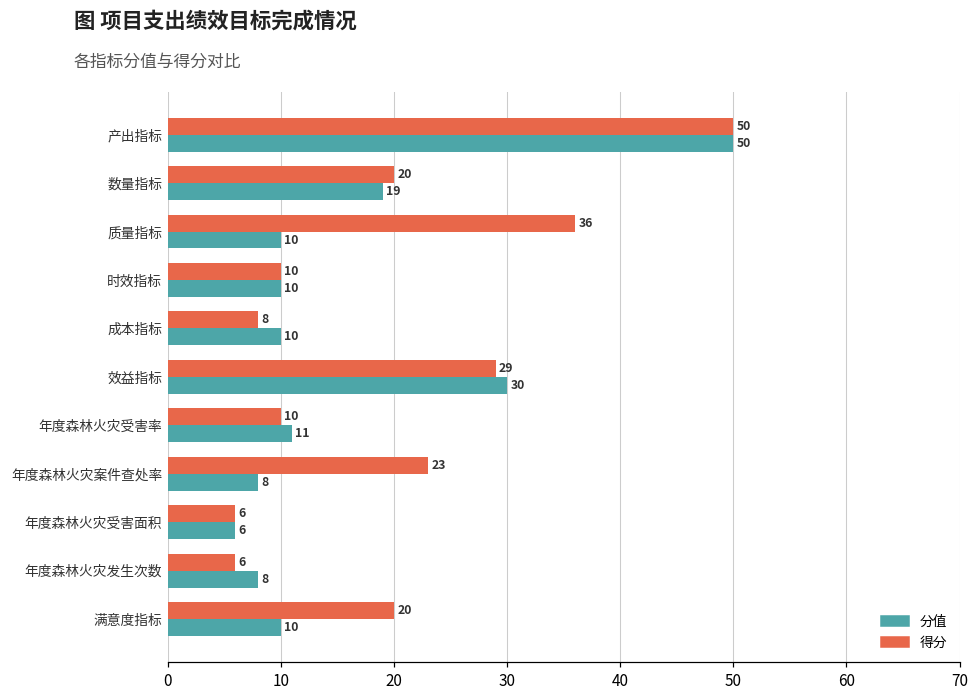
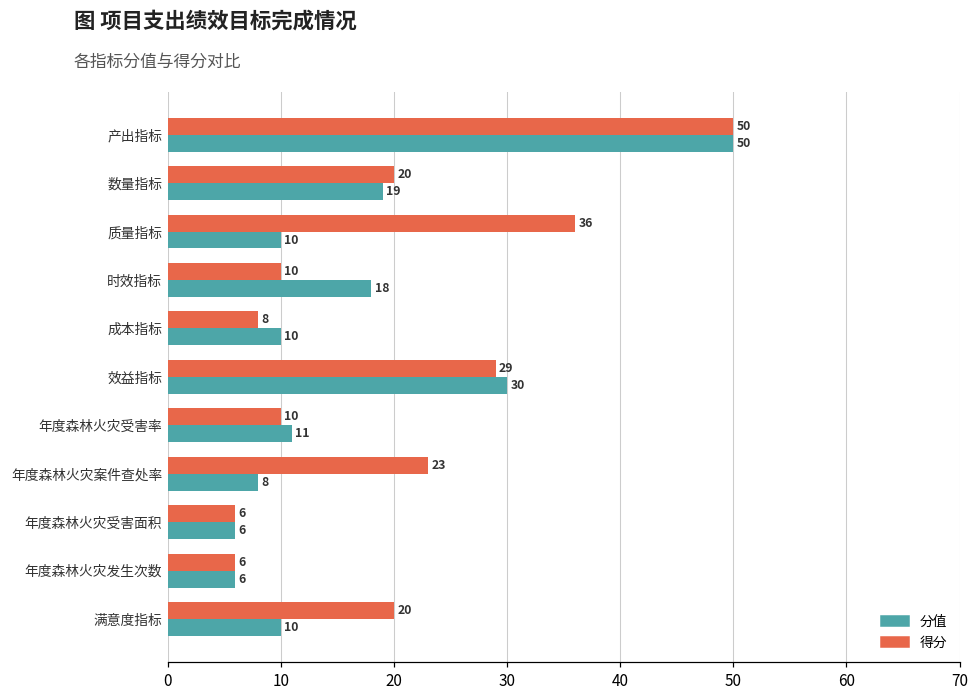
分值, 时效指标: 10 -> 18
分值, 年度森林火灾发生次数: 8 -> 6
